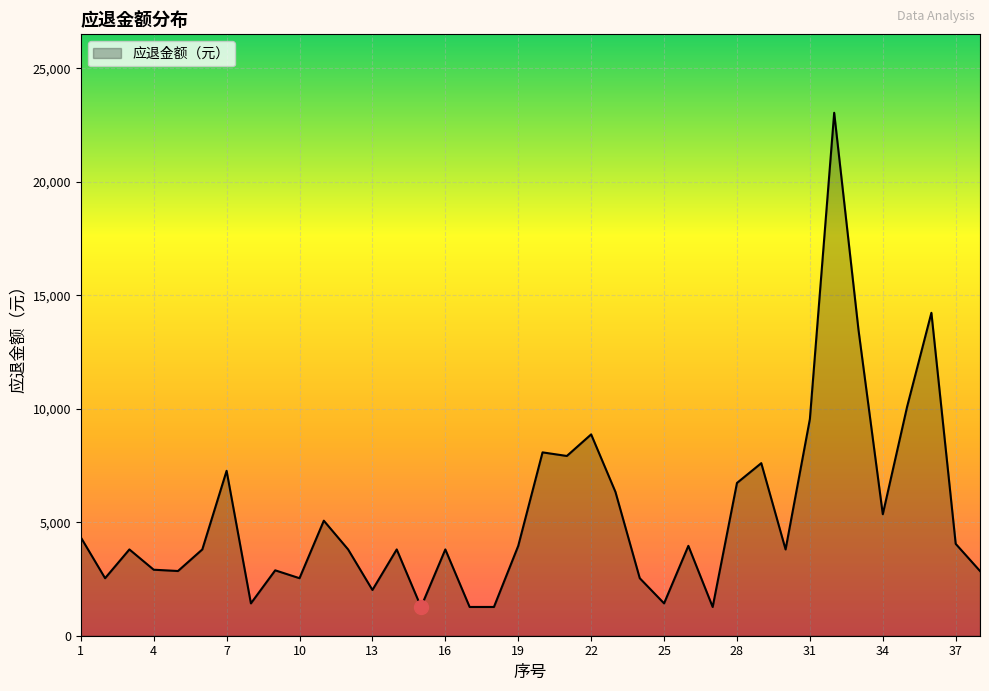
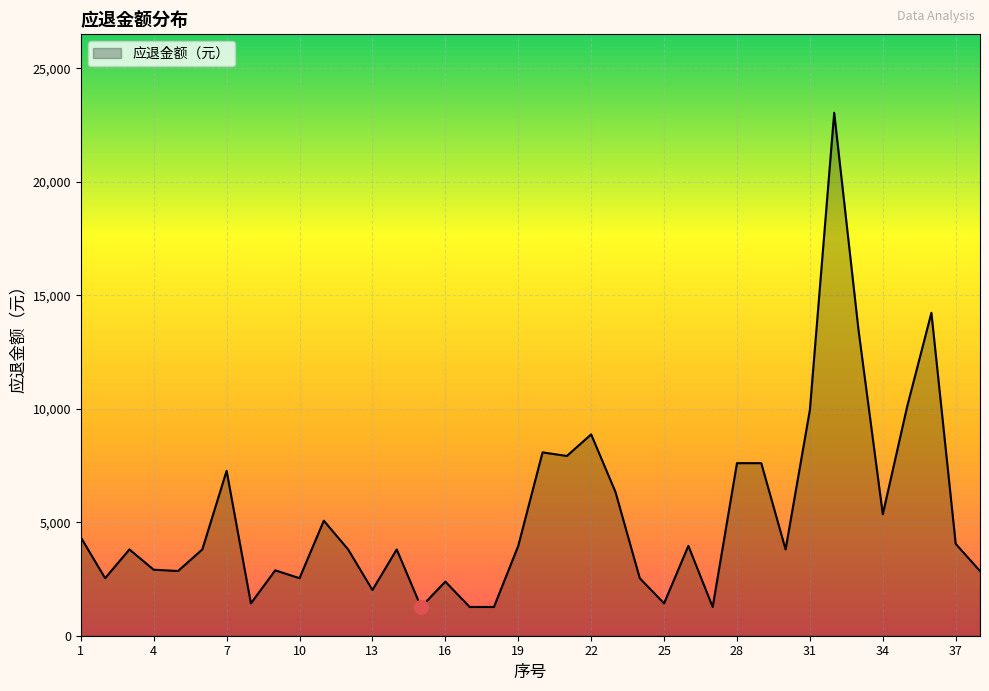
应退金额（元）, 16: 3,800 -> 2,400
应退金额（元）, 28: 6,700 -> 7,600
应退金额（元）, 31: 9,500 -> 10,000
